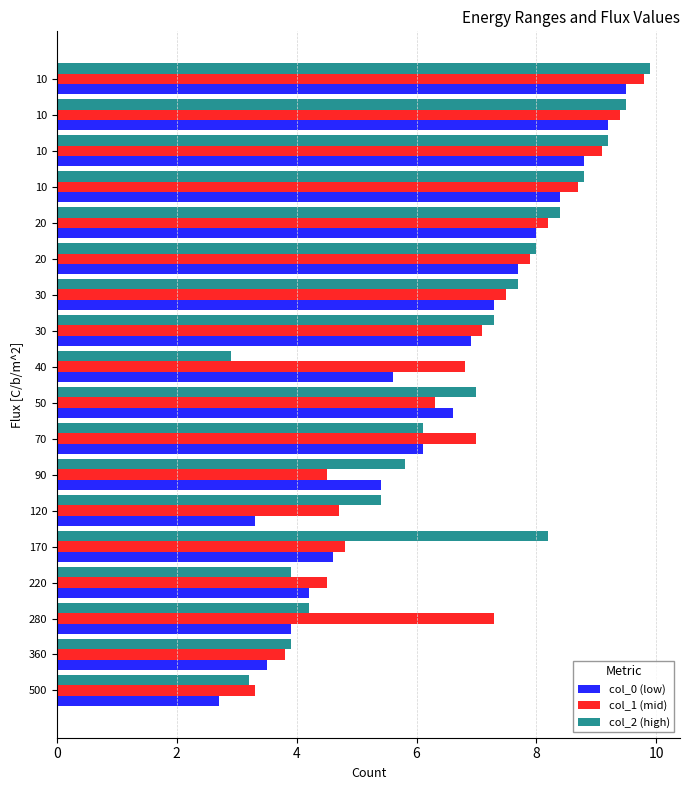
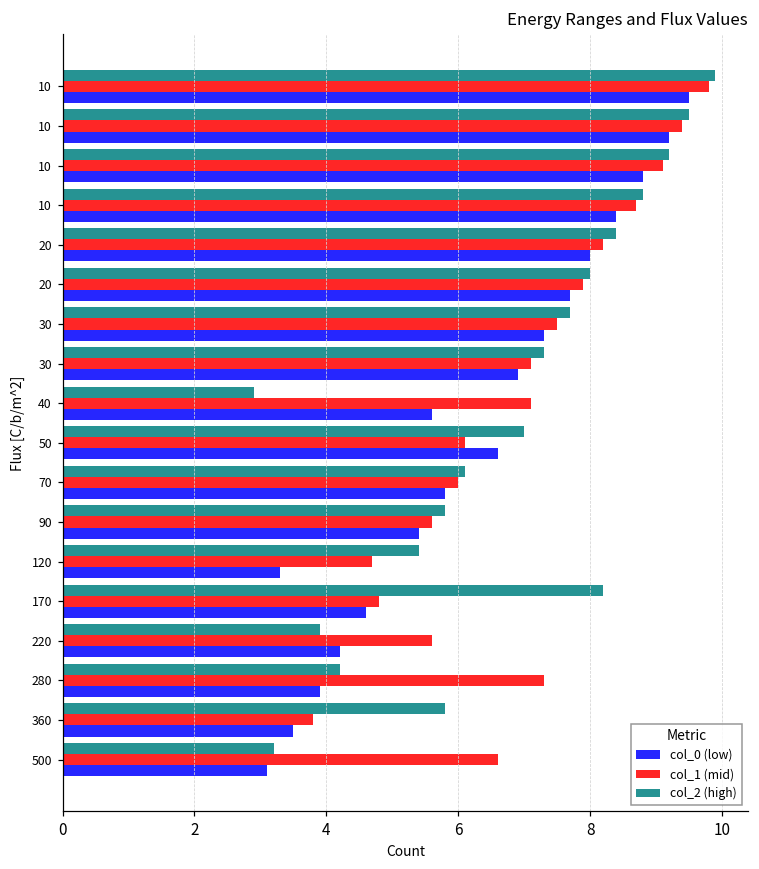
col_1 (mid), 40: 6.8 -> 7.1
col_1 (mid), 50: 6.3 -> 6.1
col_1 (mid), 70: 7 -> 6
col_0 (low), 70: 6.1 -> 5.8
col_1 (mid), 90: 4.5 -> 5.6
col_1 (mid), 220: 4.5 -> 5.6
col_2 (high), 360: 3.9 -> 5.8
col_1 (mid), 500: 3.3 -> 6.6
col_0 (low), 500: 2.7 -> 3.1
